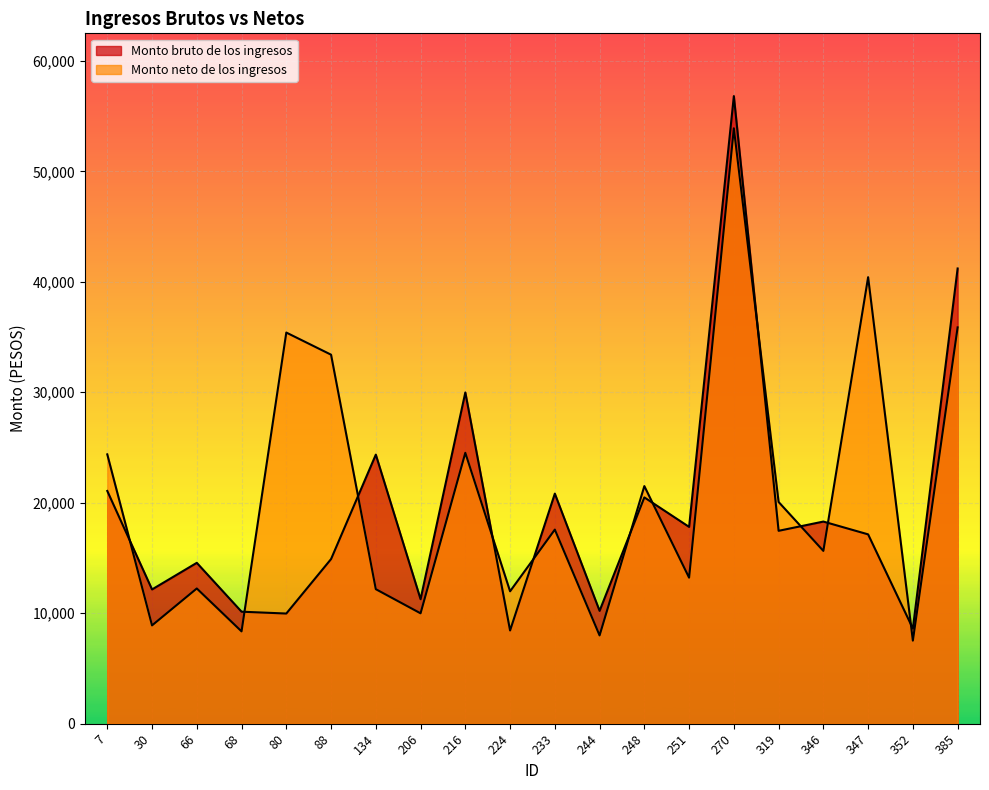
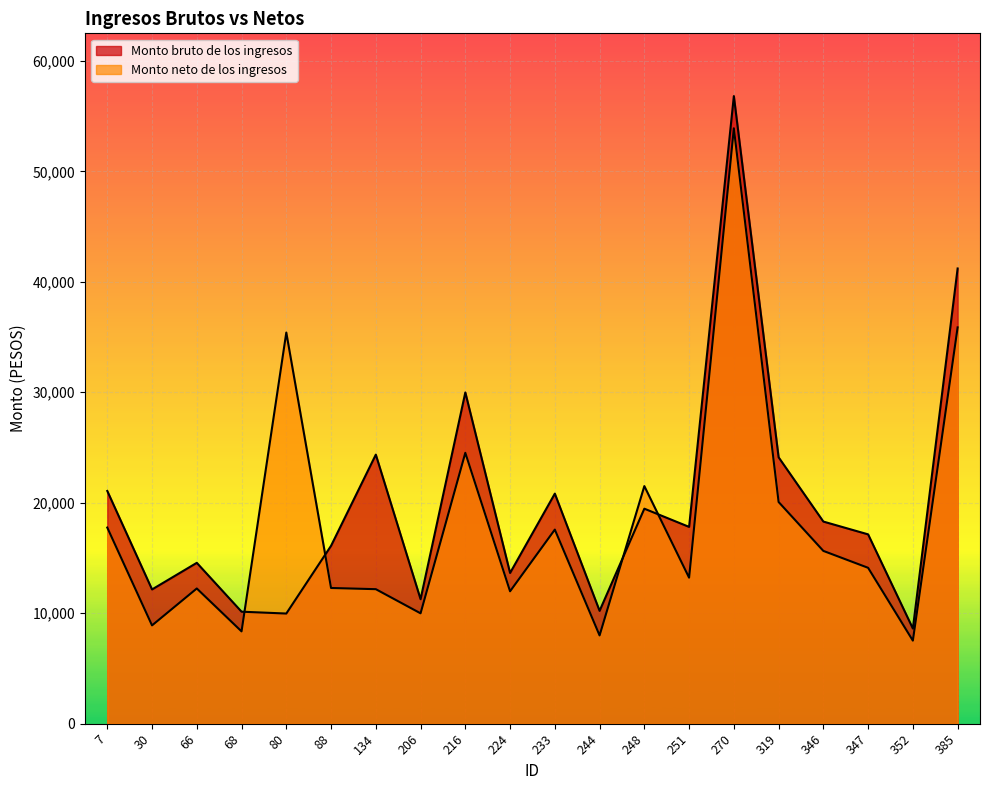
Monto neto de los ingresos, 7: 24,400 -> 17,800
Monto bruto de los ingresos, 88: 14,900 -> 16,100
Monto neto de los ingresos, 88: 33,400 -> 12,300
Monto bruto de los ingresos, 224: 8,400 -> 13,600
Monto bruto de los ingresos, 248: 20,500 -> 19,500
Monto bruto de los ingresos, 319: 17,500 -> 24,100
Monto neto de los ingresos, 347: 40,400 -> 14,100
